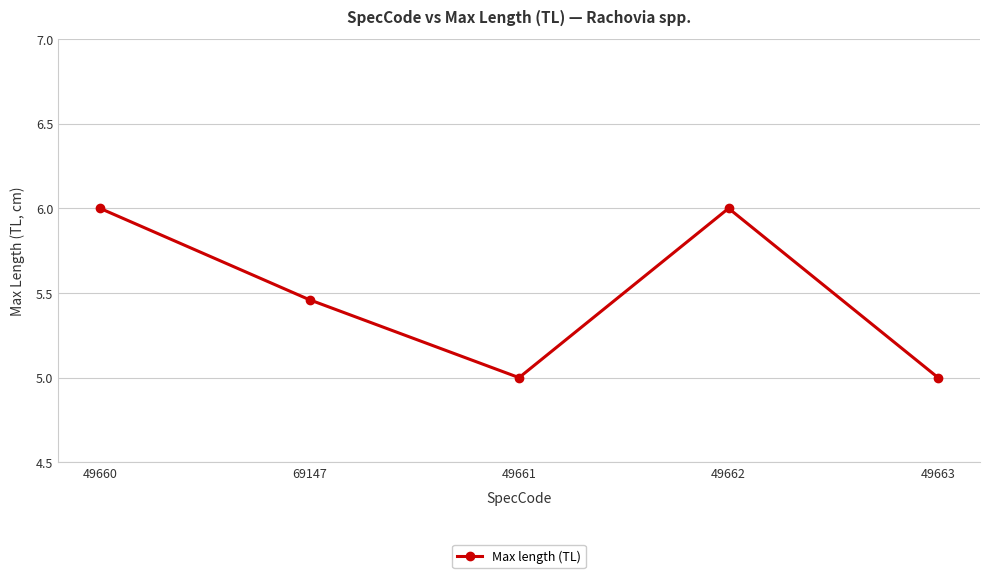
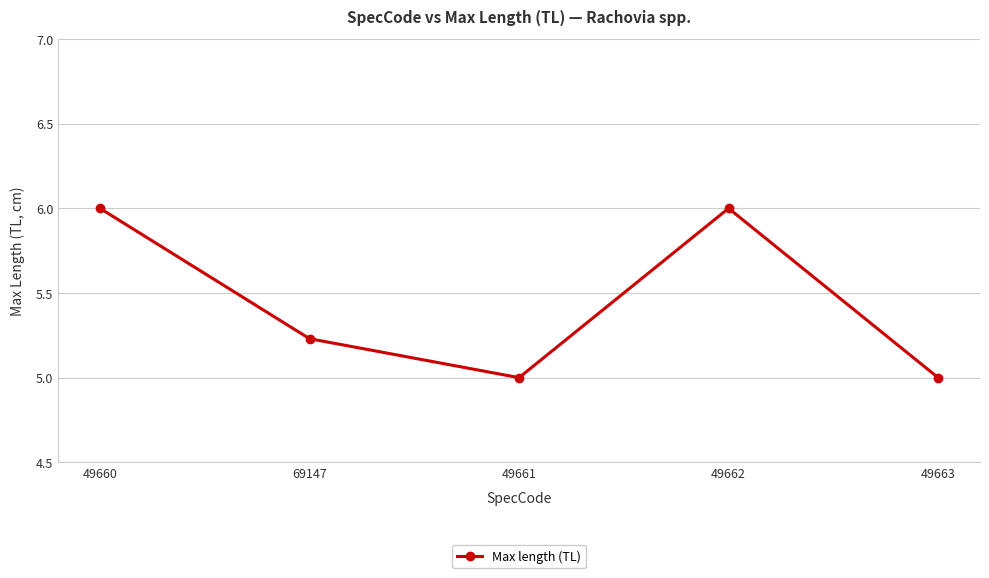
69147: 5.46 -> 5.23
